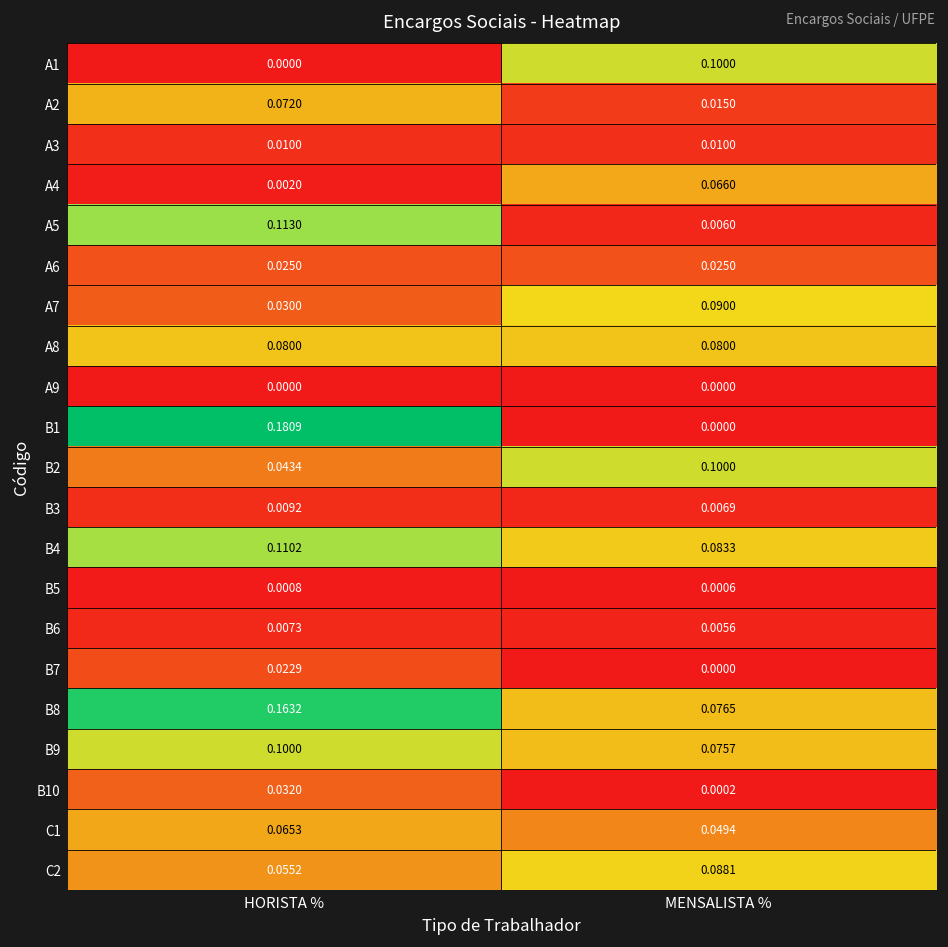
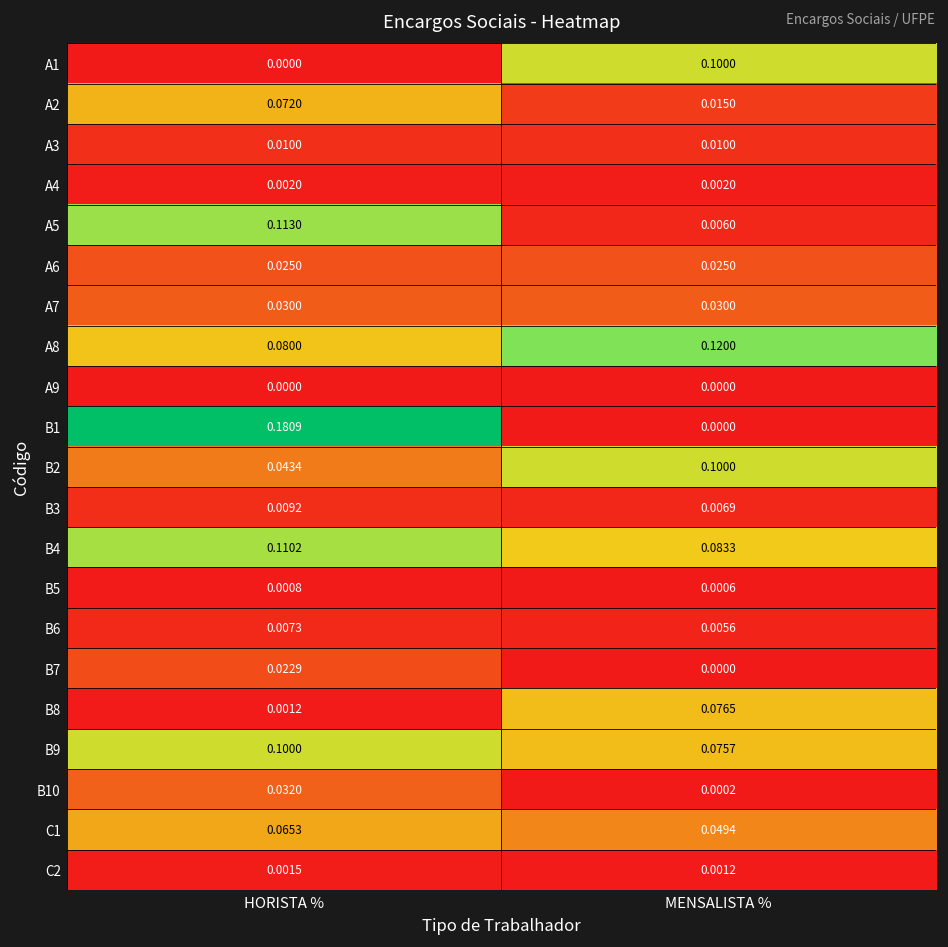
A4, MENSALISTA %: 0.0660 -> 0.0020
A7, MENSALISTA %: 0.0900 -> 0.0300
A8, MENSALISTA %: 0.0800 -> 0.1200
B8, HORISTA %: 0.1632 -> 0.0012
C2, HORISTA %: 0.0552 -> 0.0015
C2, MENSALISTA %: 0.0881 -> 0.0012
